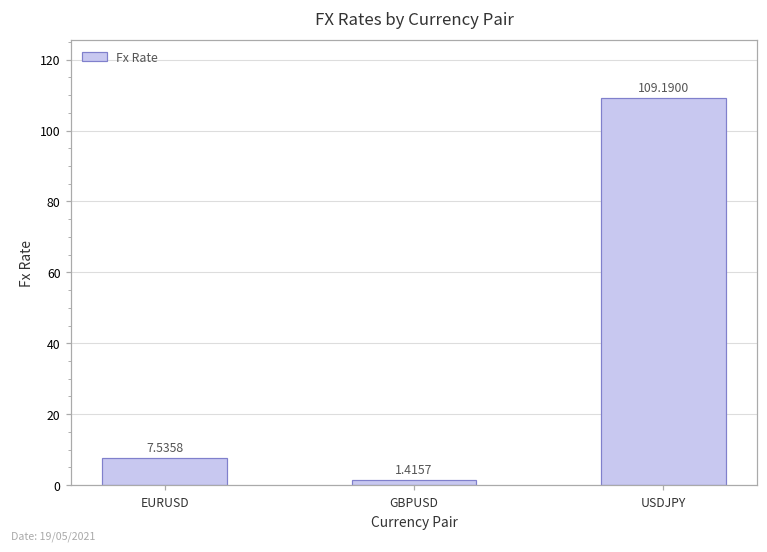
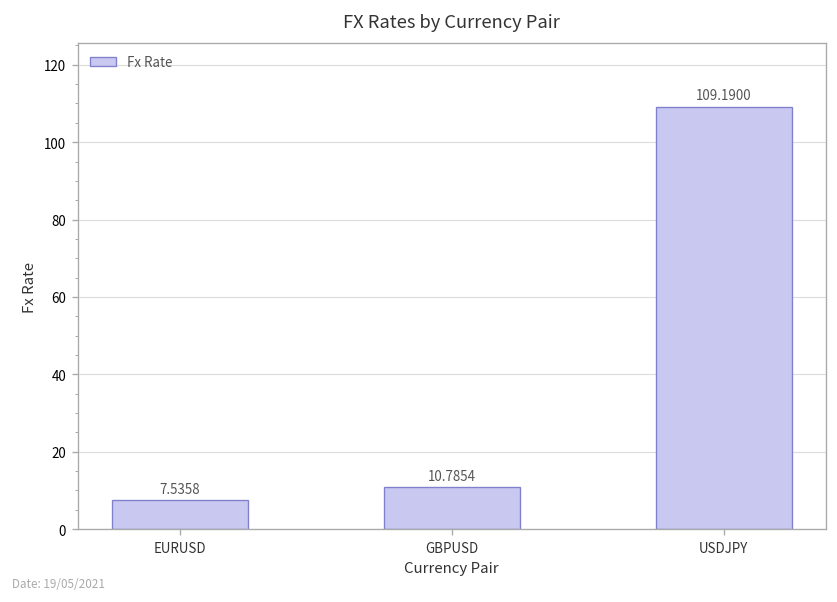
GBPUSD: 1.4157 -> 10.7854
